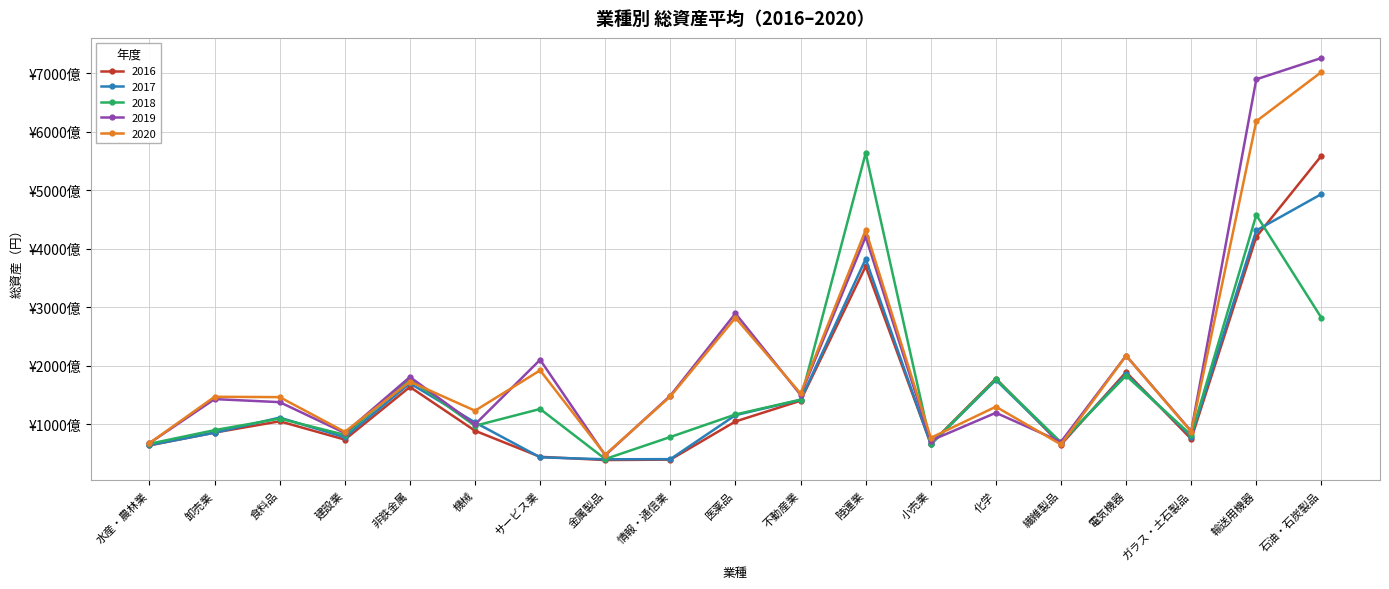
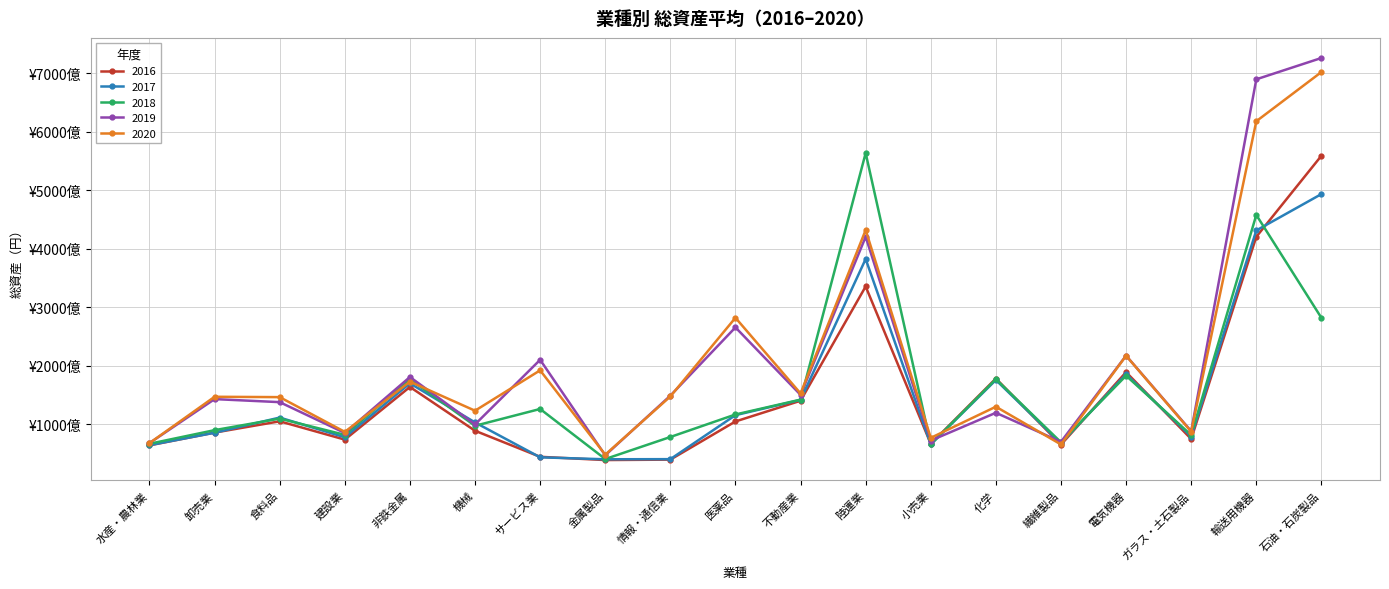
2019, 医薬品: ¥2900億 -> ¥2700億
2016, 陸運業: ¥3700億 -> ¥3400億
